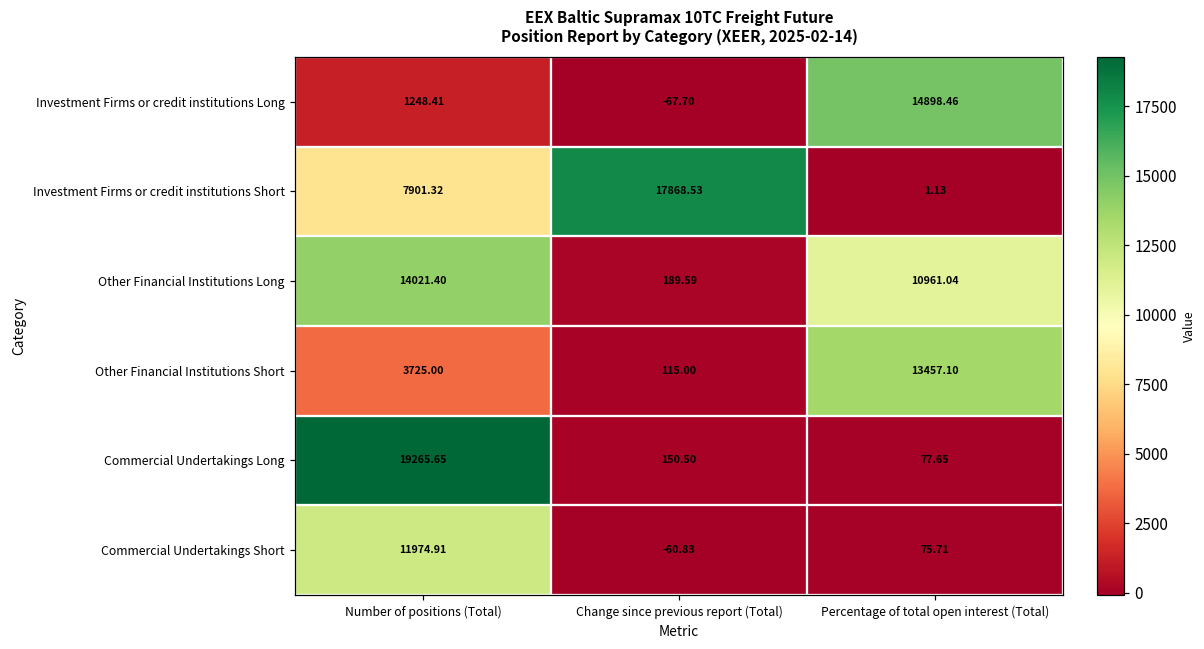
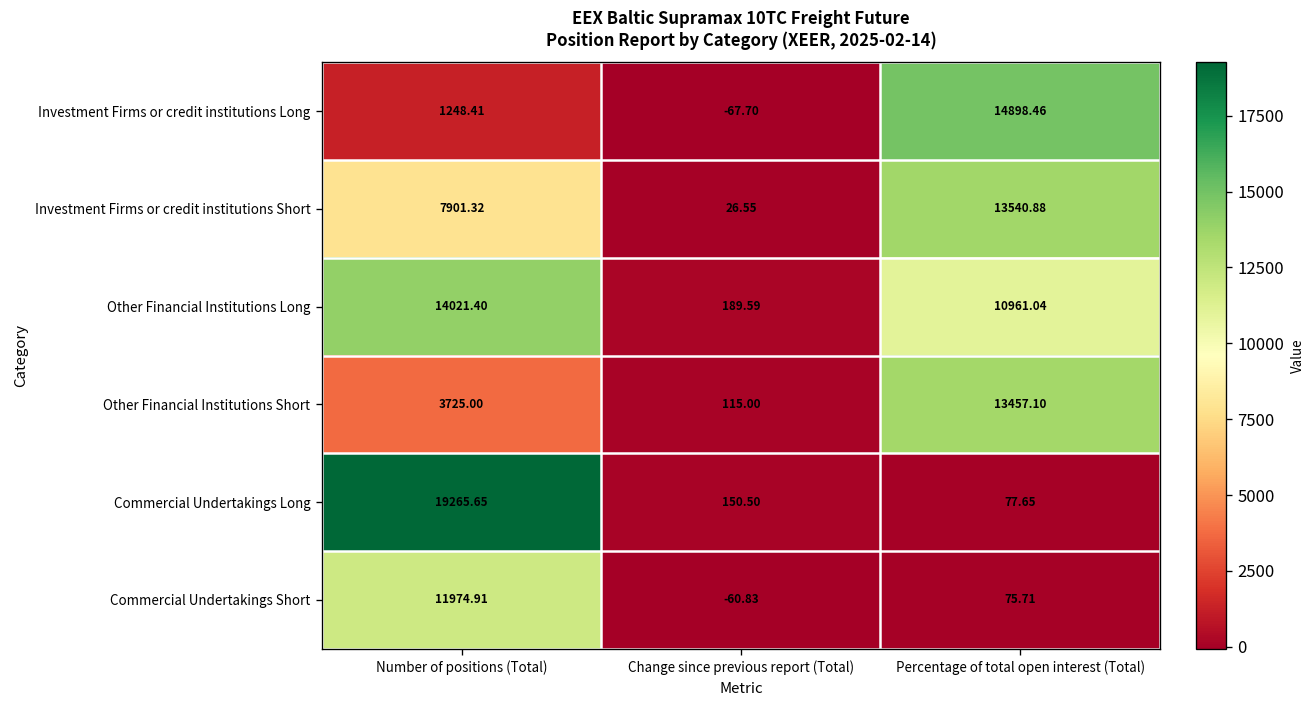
Investment Firms or credit institutions Short, Change since previous report (Total): 17868.53 -> 26.55
Investment Firms or credit institutions Short, Percentage of total open interest (Total): 1.13 -> 13540.88
